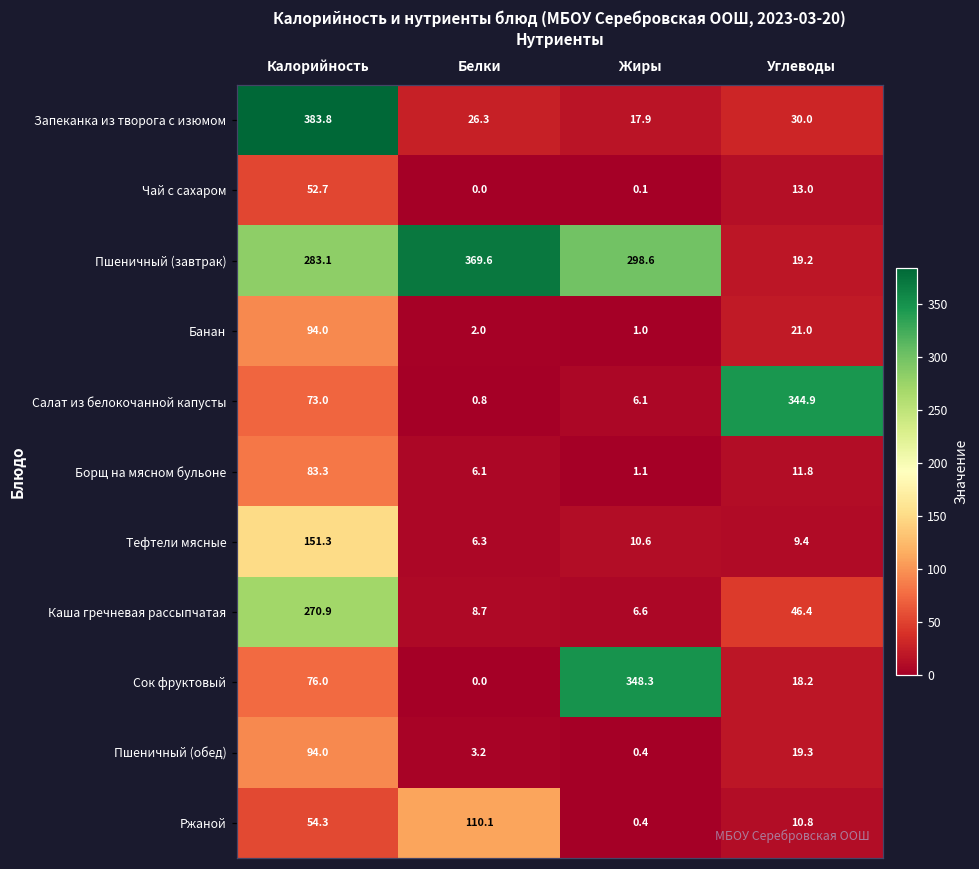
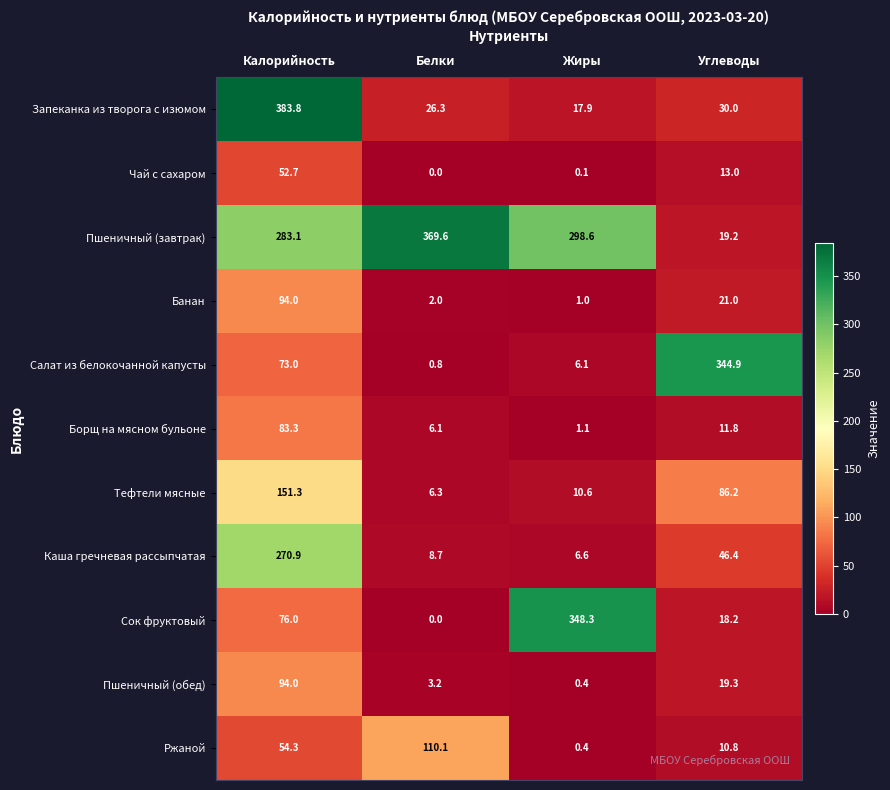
Тефтели мясные, Углеводы: 9.4 -> 86.2
